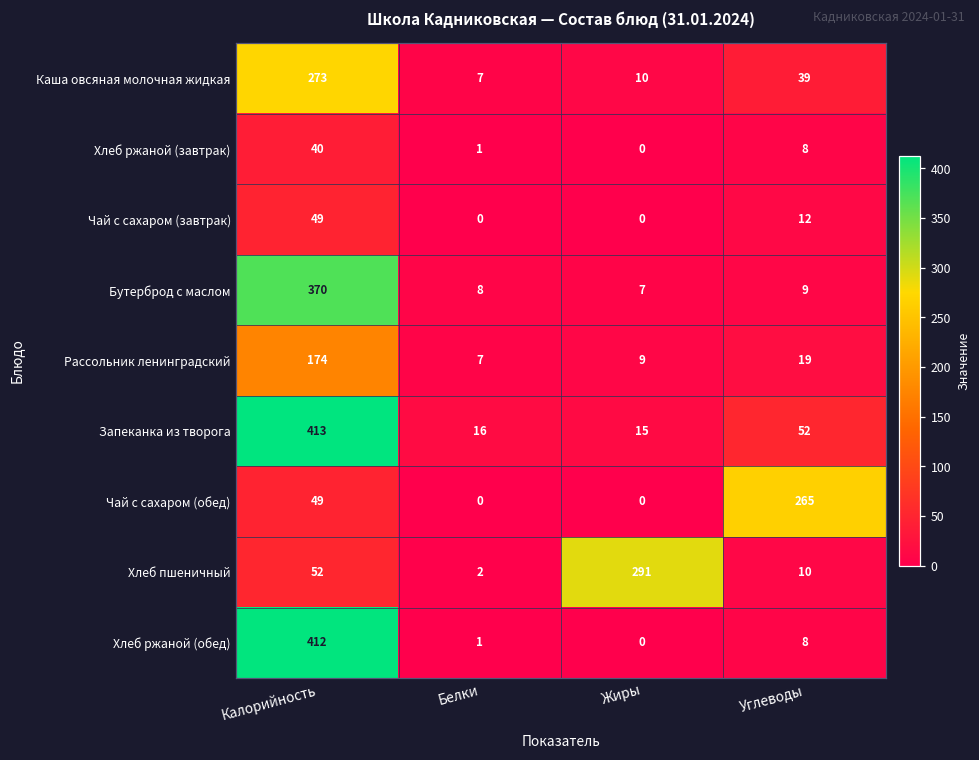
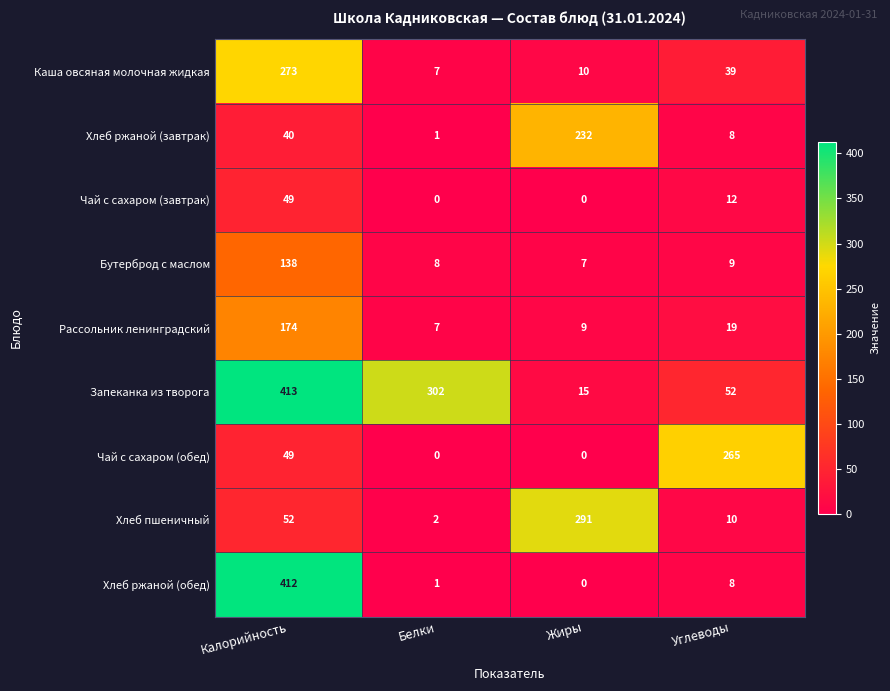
Хлеб ржаной (завтрак), Жиры: 0 -> 232
Бутерброд с маслом, Калорийность: 370 -> 138
Запеканка из творога, Белки: 16 -> 302
